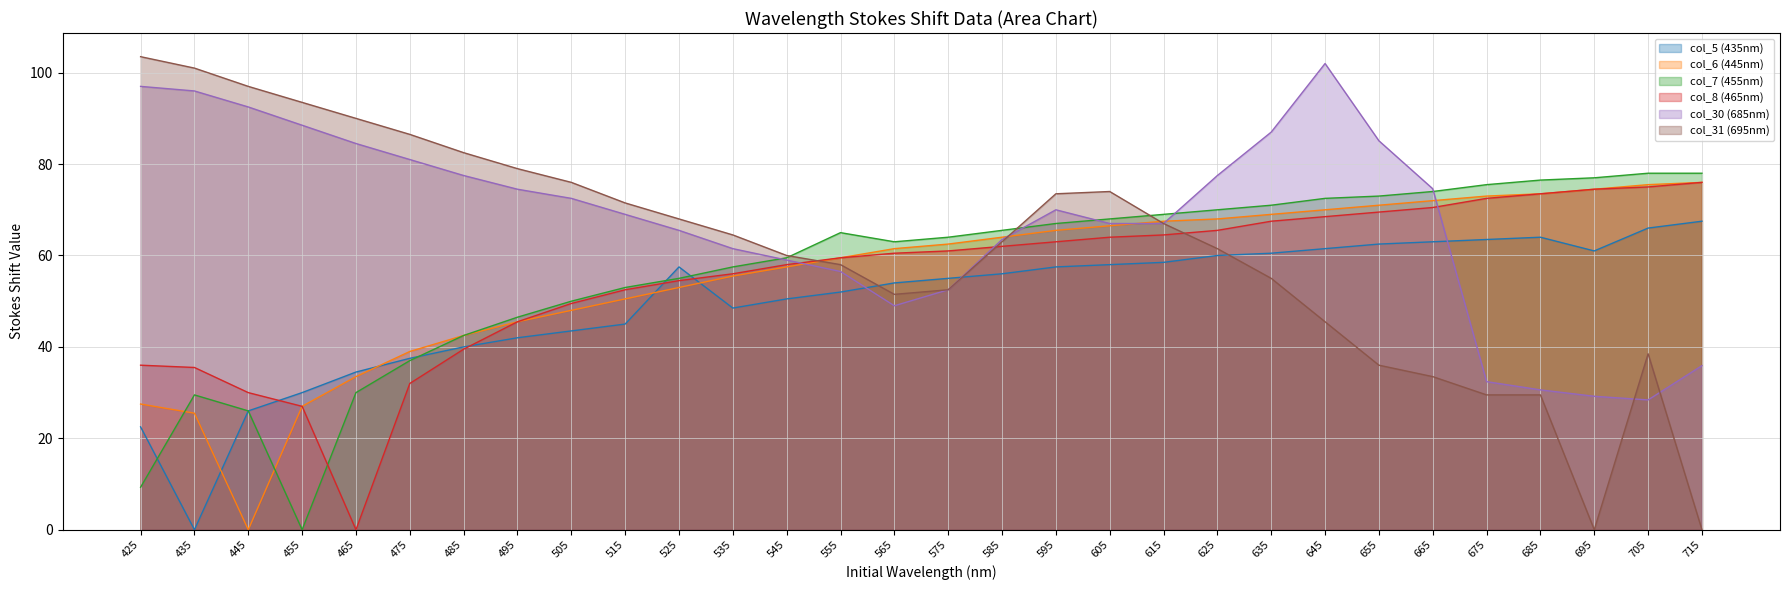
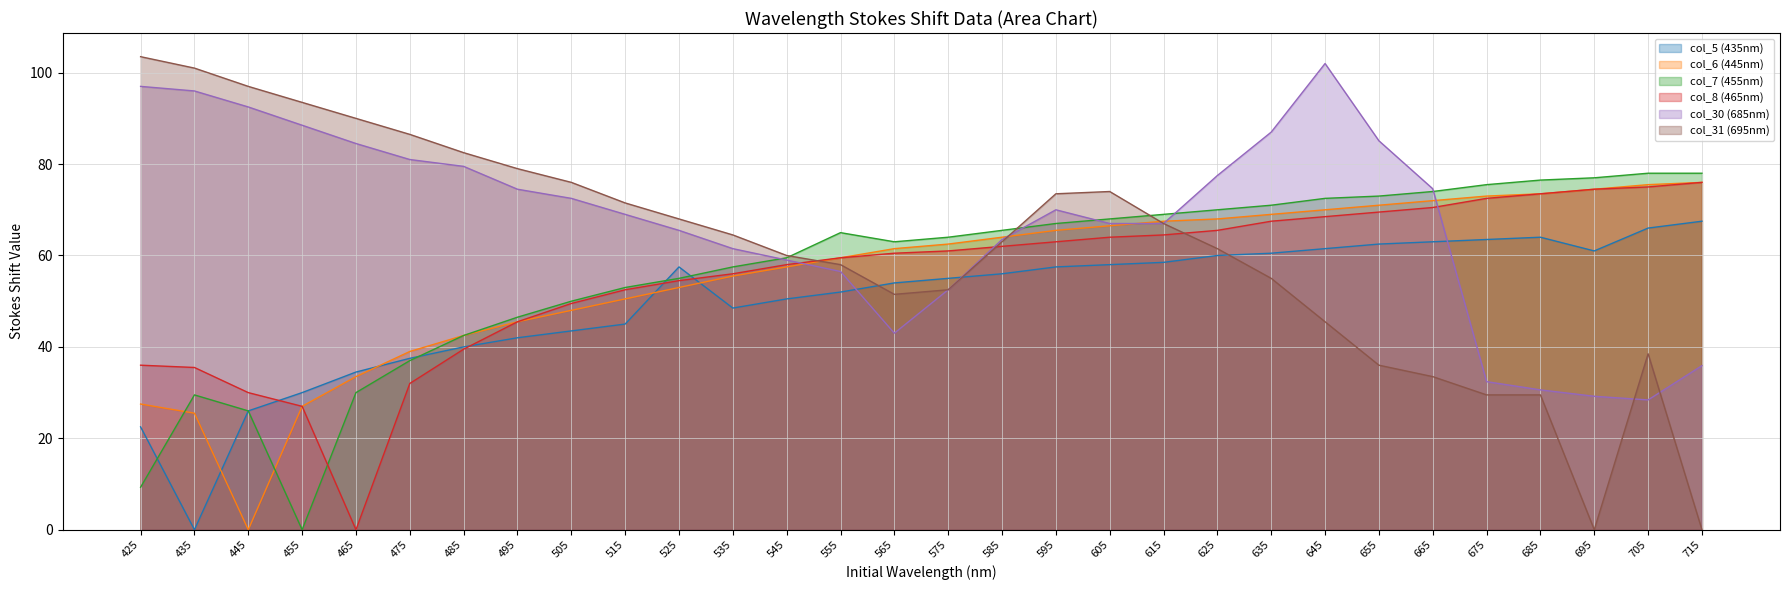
col_30 (685nm), 485: 78 -> 80
col_30 (685nm), 565: 49 -> 43
